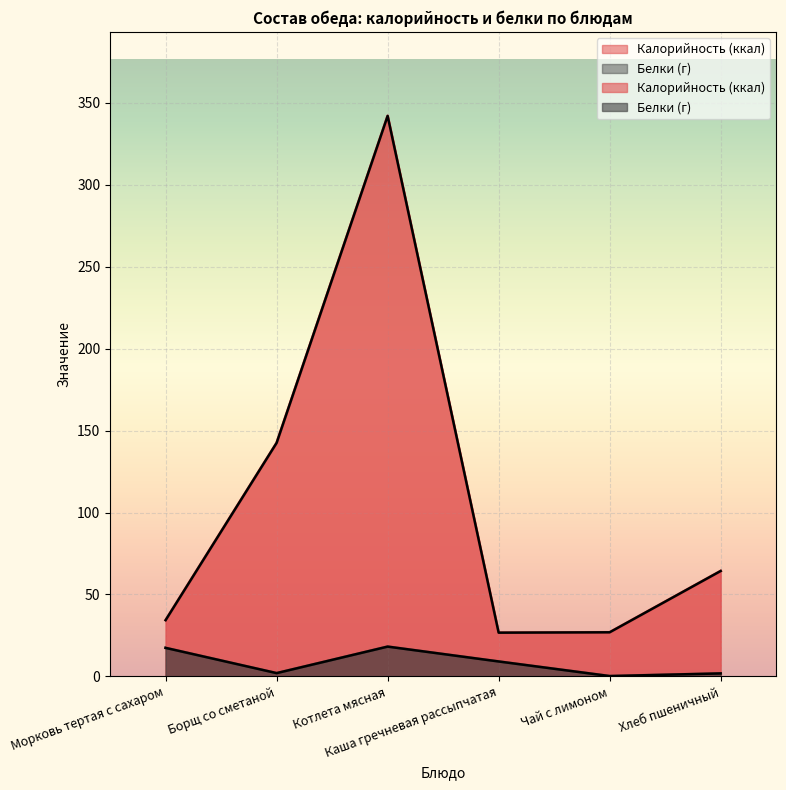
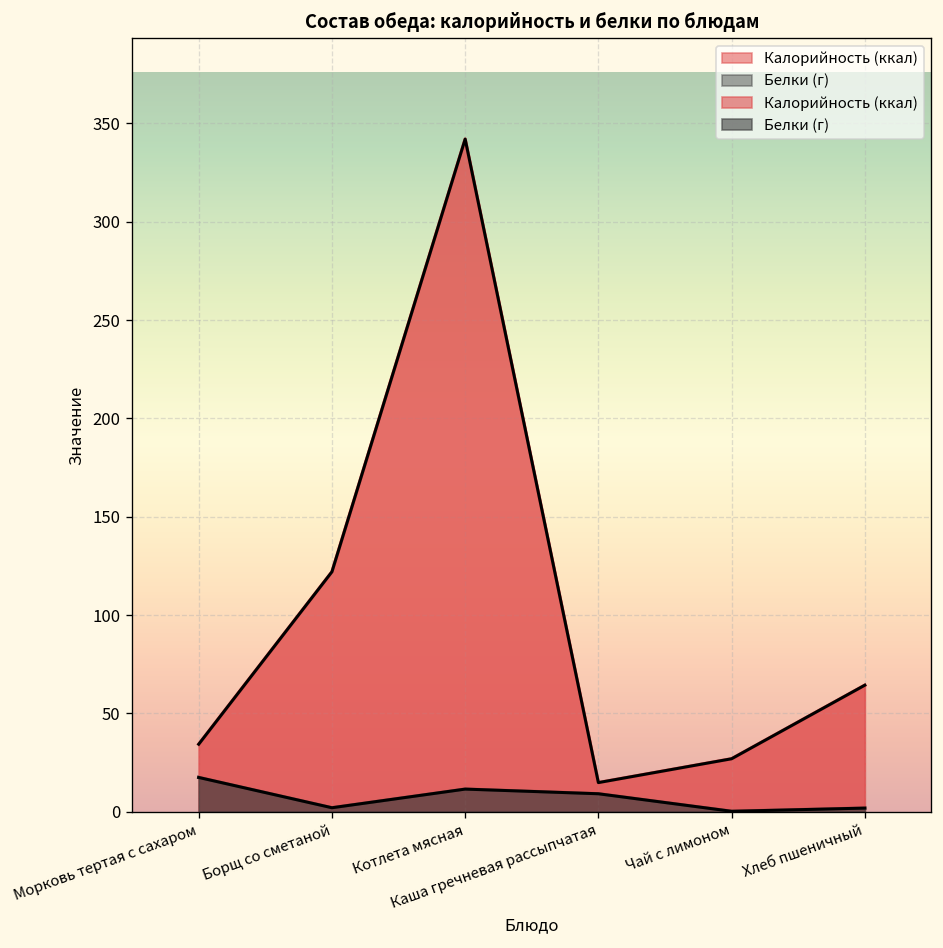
Калорийность (ккал), Борщ со сметаной: 143 -> 122
Белки (г), Котлета мясная: 18 -> 12
Калорийность (ккал), Каша гречневая рассыпчатая: 27 -> 15
